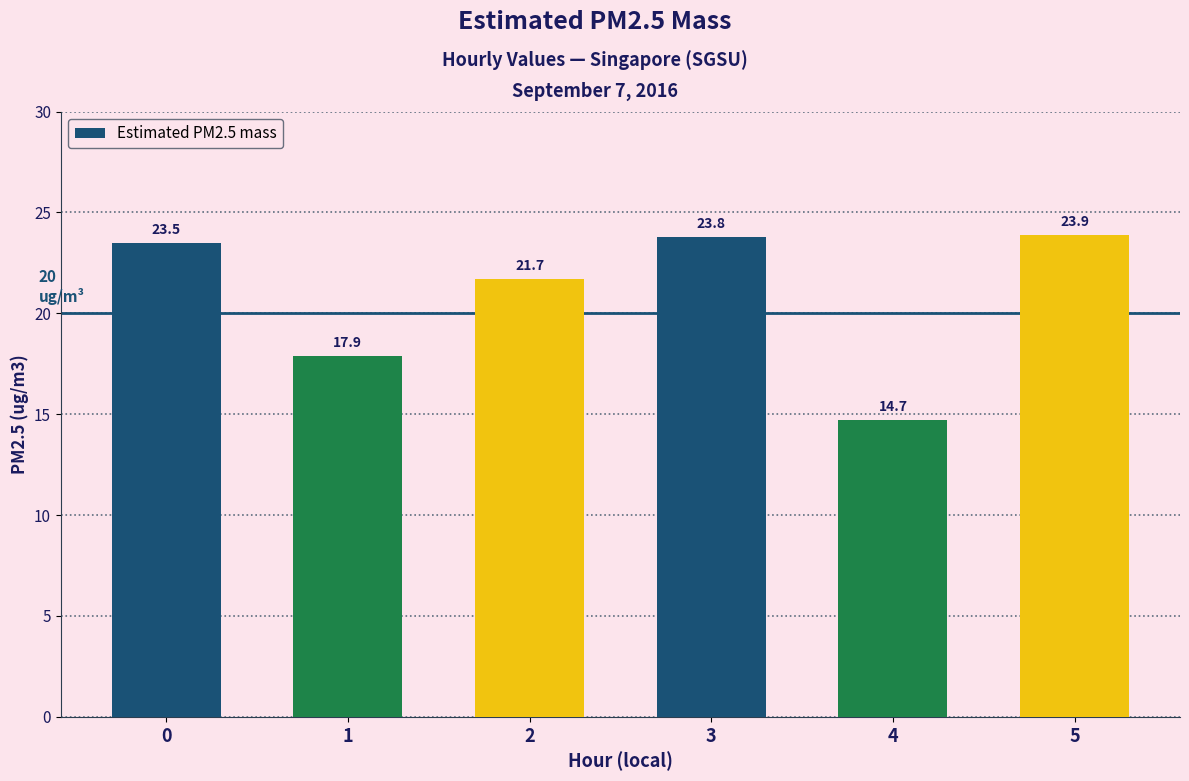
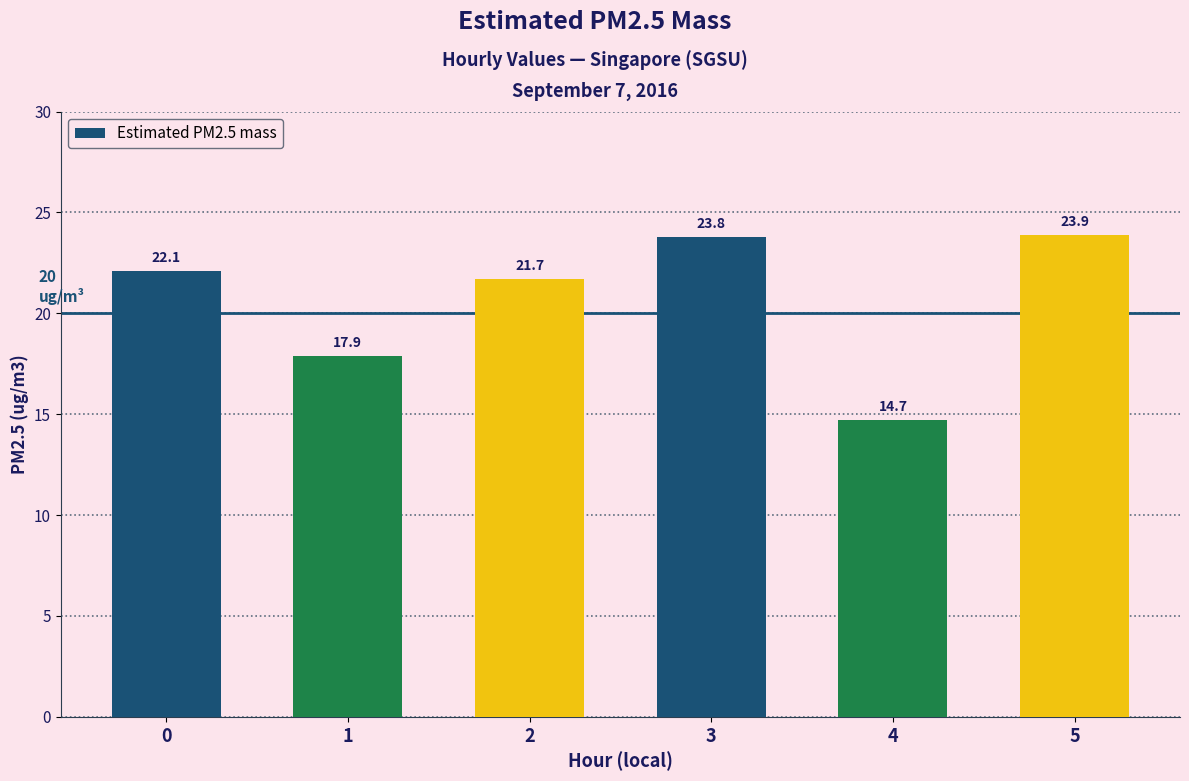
0: 23.5 -> 22.1
